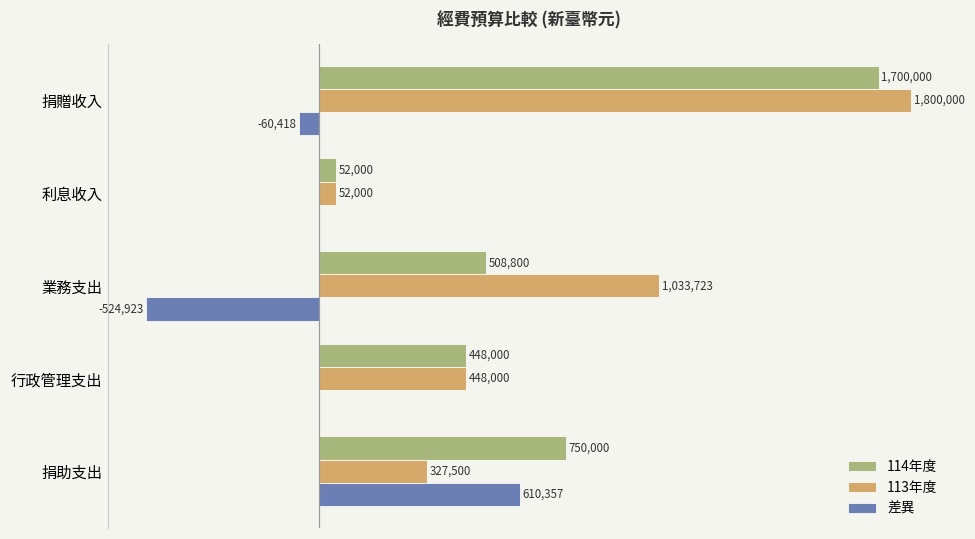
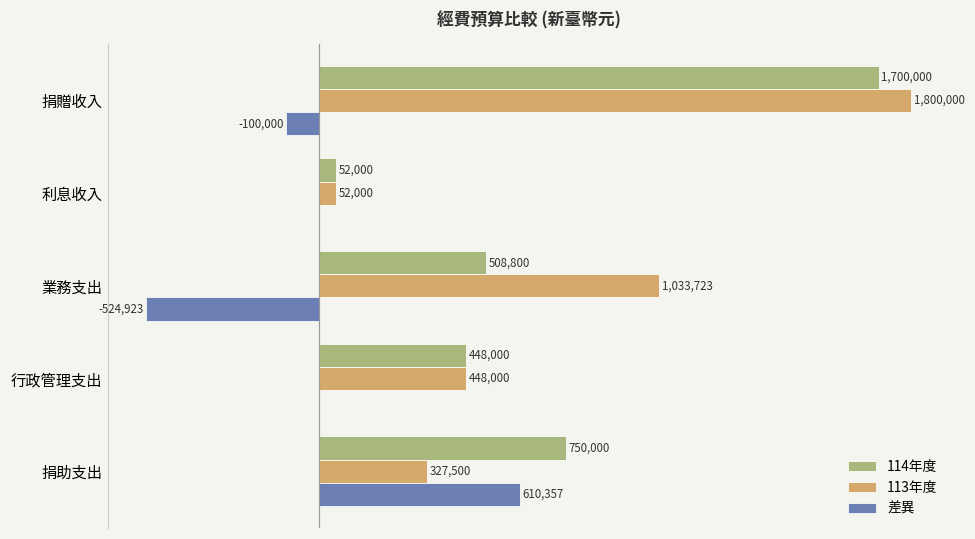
差異, 捐贈收入: -60,418 -> -100,000
